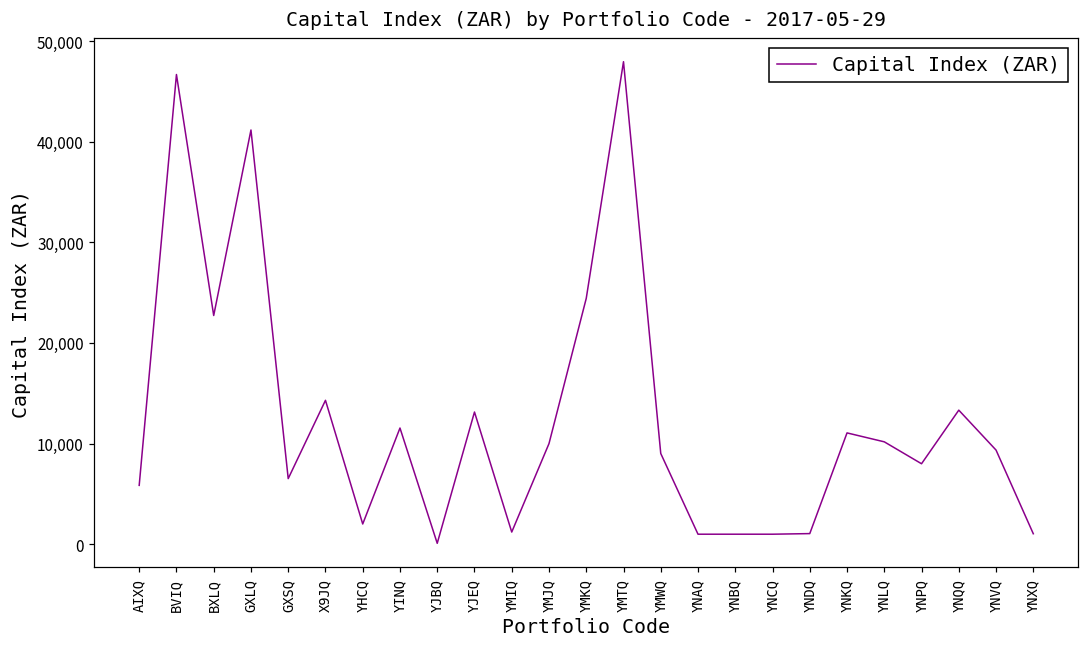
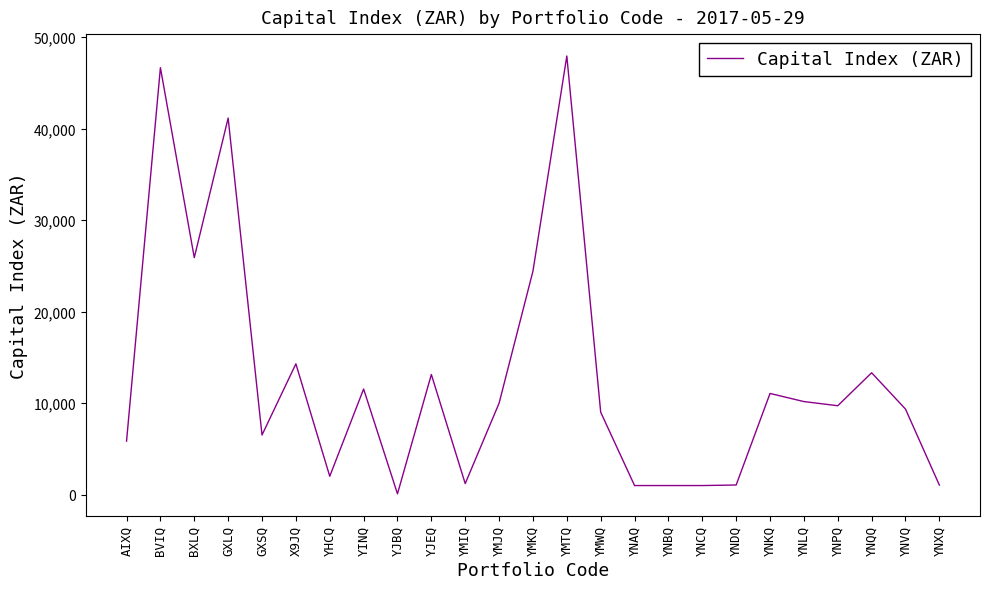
BXLQ: 23,000 -> 26,000
YNPQ: 8,000 -> 10,000
